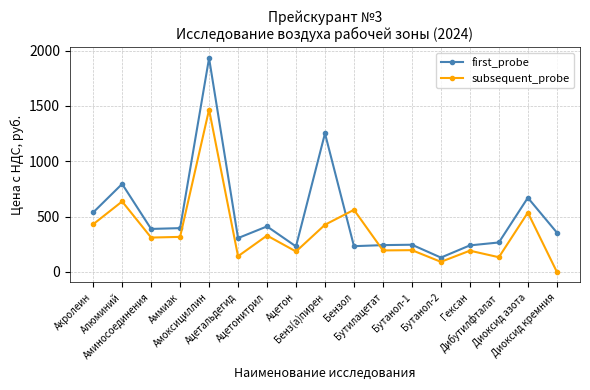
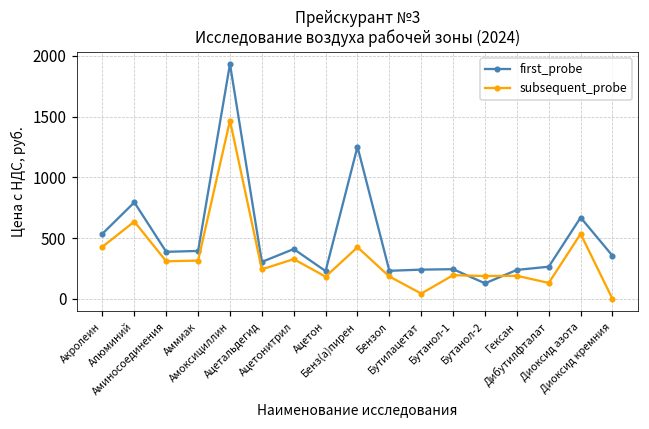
subsequent_probe, Ацетальдегид: 140 -> 240
subsequent_probe, Бензол: 560 -> 180
subsequent_probe, Бутилацетат: 190 -> 40
subsequent_probe, Бутанол-2: 90 -> 190
